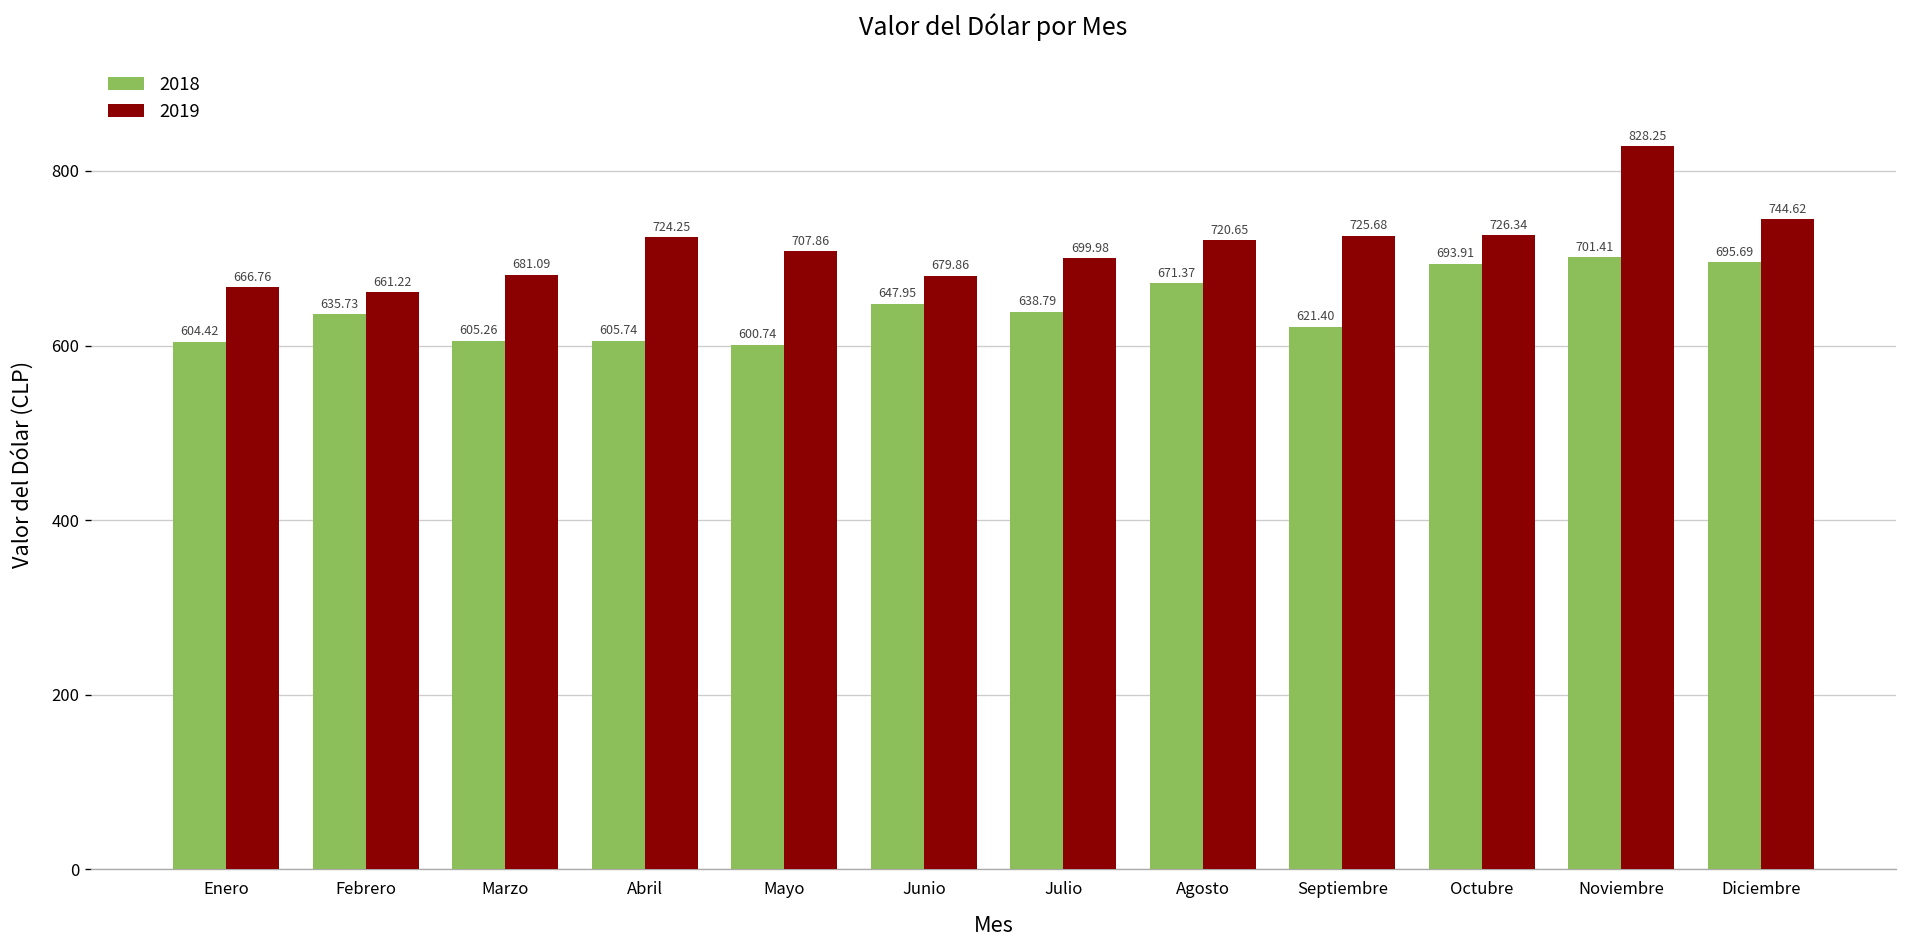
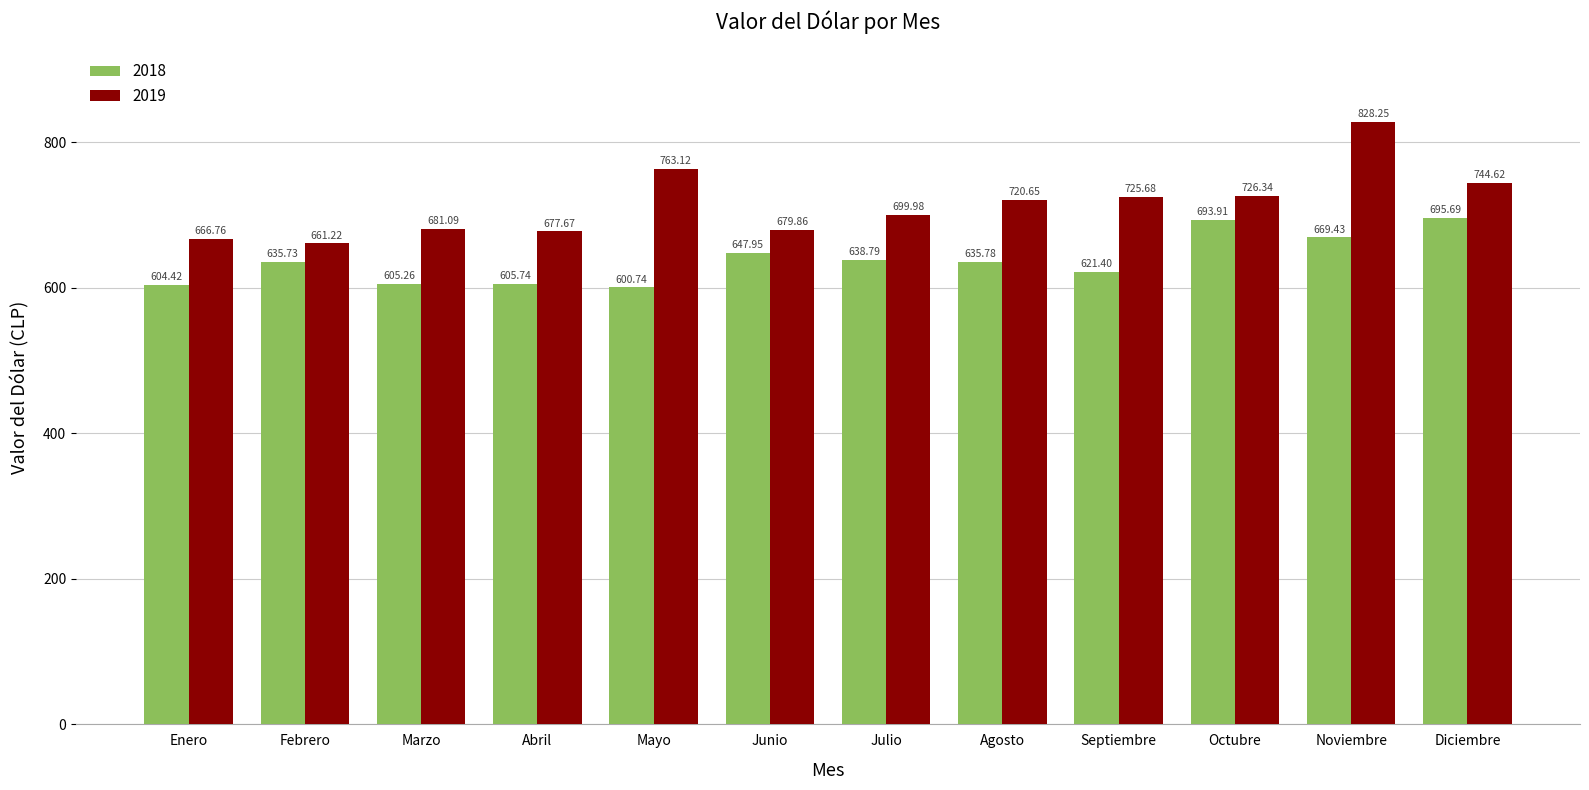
2019, Abril: 724.25 -> 677.67
2019, Mayo: 707.86 -> 763.12
2018, Agosto: 671.37 -> 635.78
2018, Noviembre: 701.41 -> 669.43
